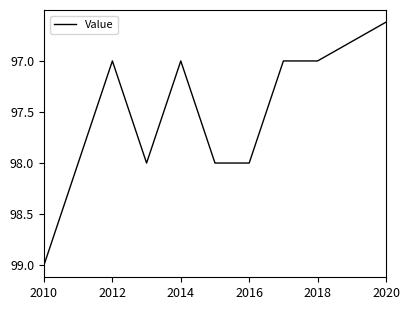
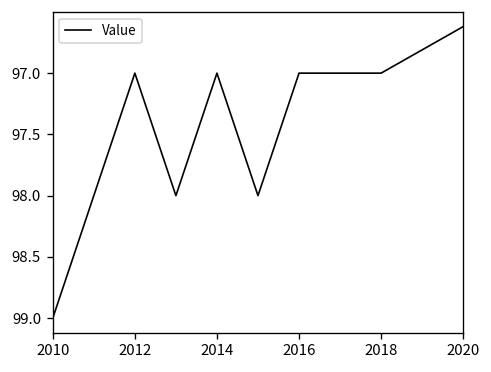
2016: 98 -> 97
